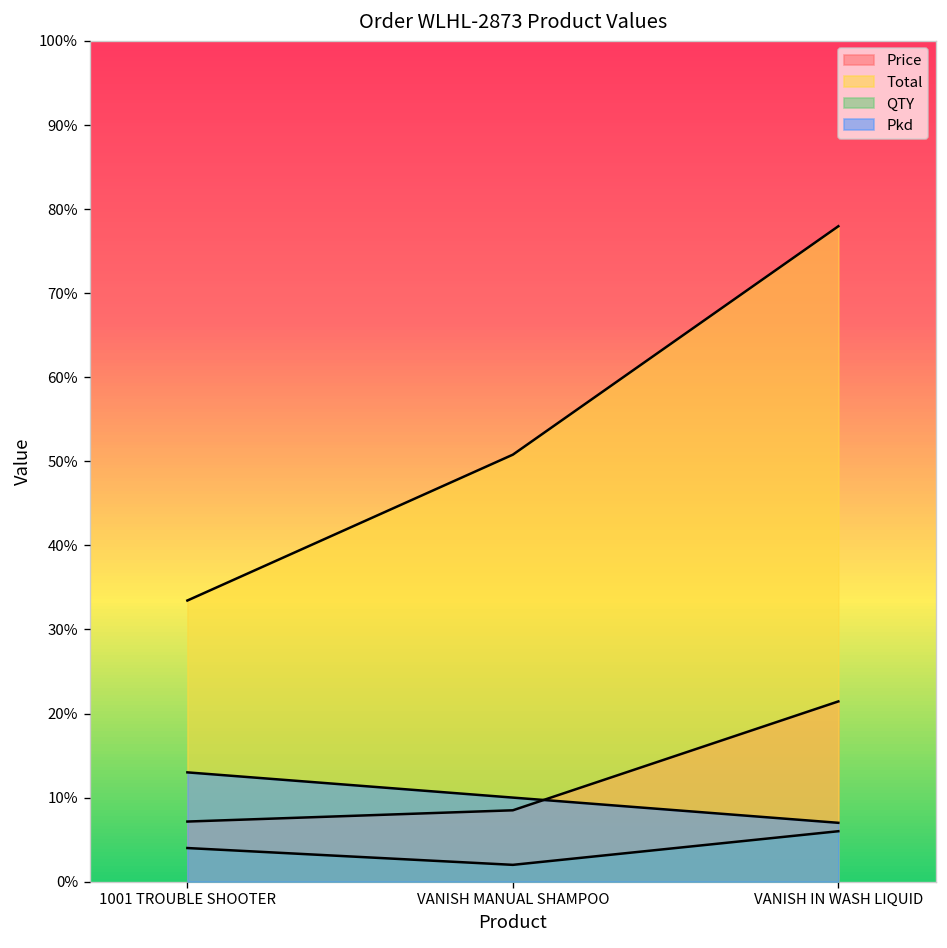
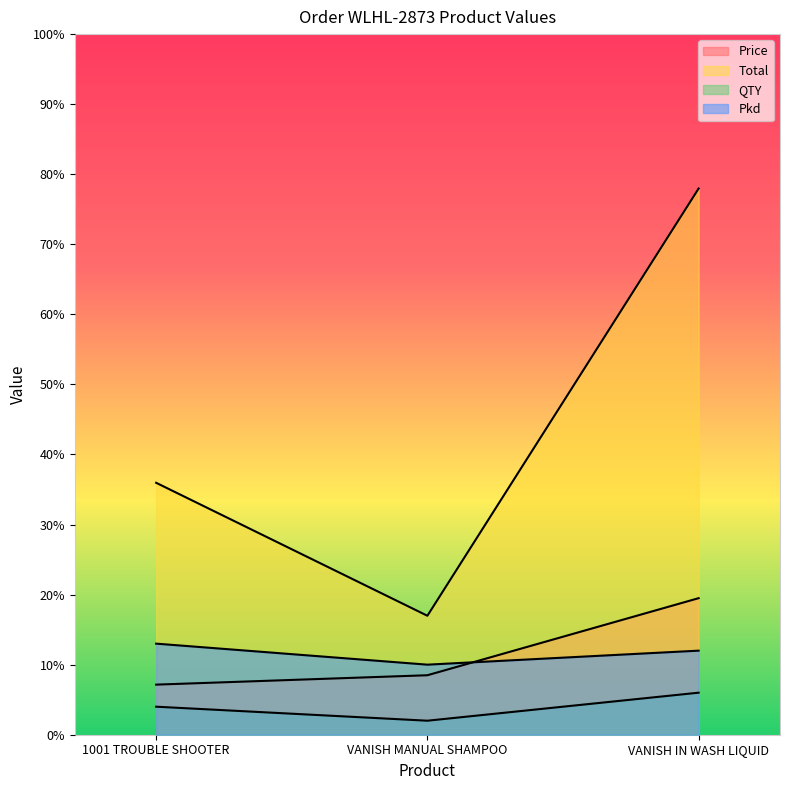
Total, 1001 TROUBLE SHOOTER: 33% -> 36%
Total, VANISH MANUAL SHAMPOO: 51% -> 17%
Price, VANISH IN WASH LIQUID: 21% -> 19%
Pkd, VANISH IN WASH LIQUID: 7% -> 12%
